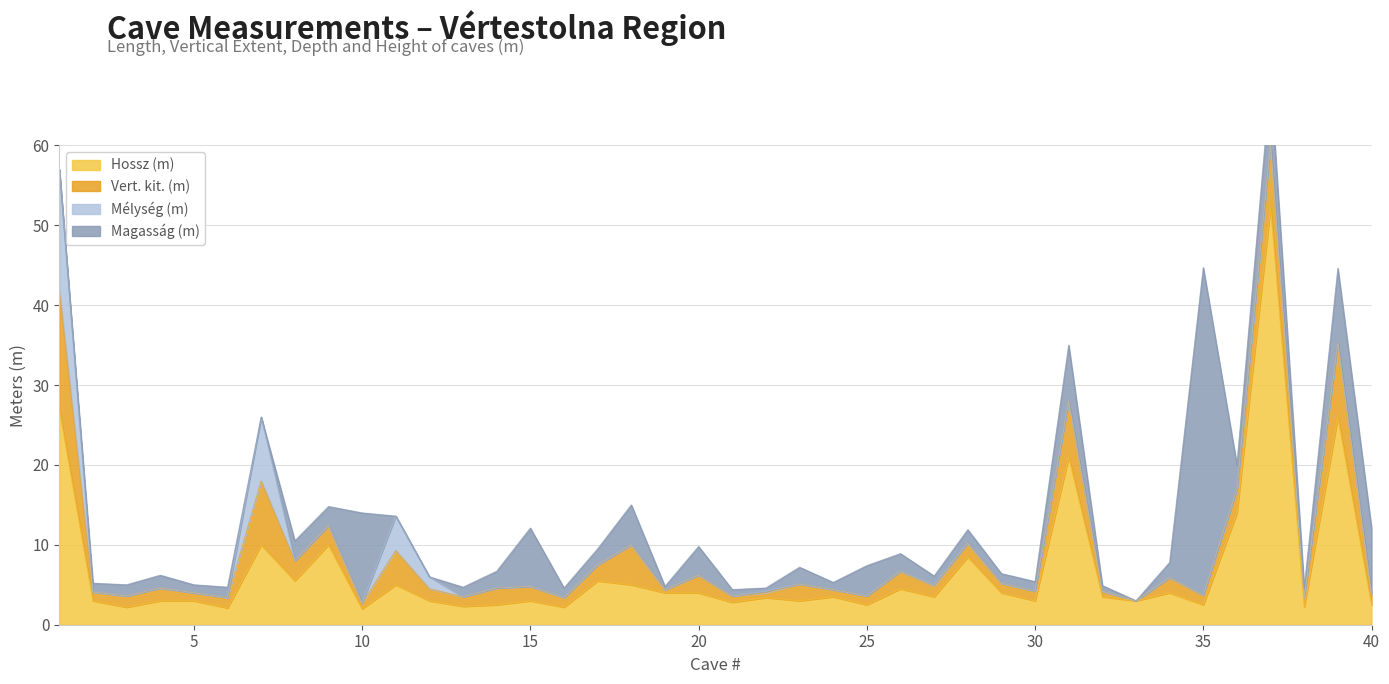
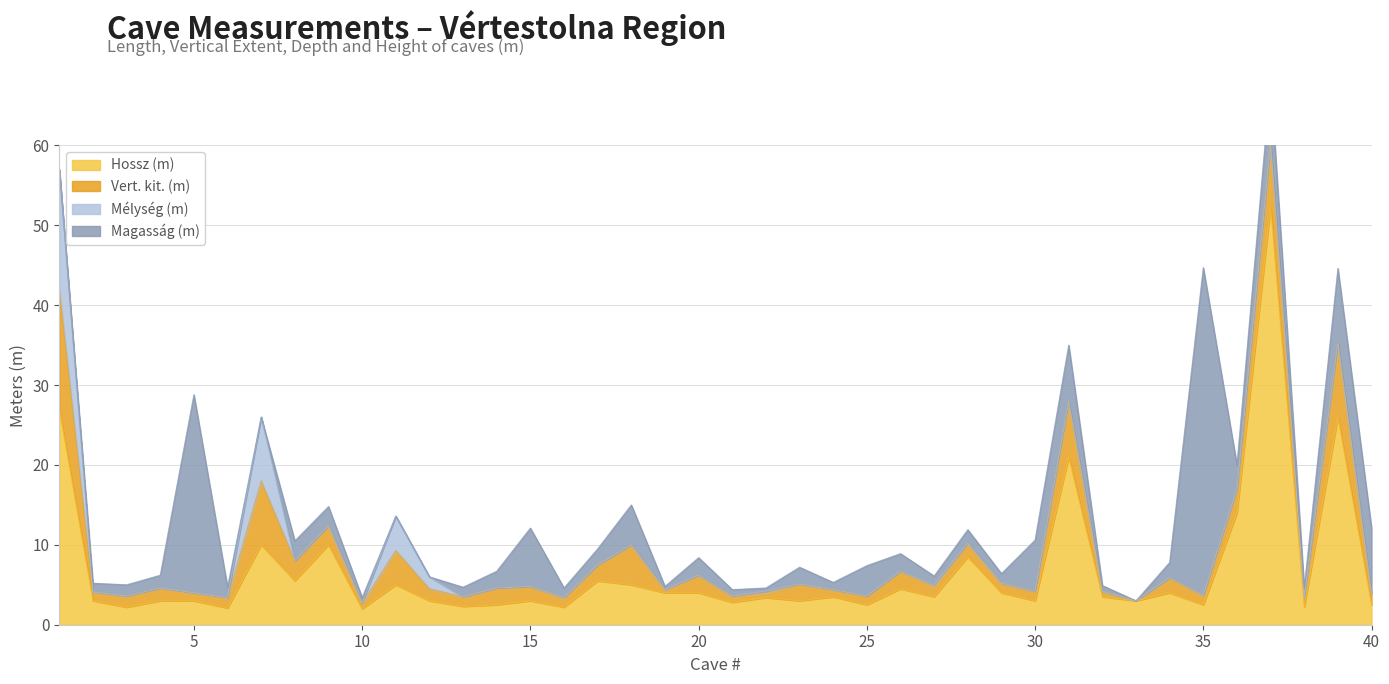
Magasság (m), 5: 1 -> 25
Magasság (m), 10: 11 -> 1
Magasság (m), 20: 4 -> 2
Magasság (m), 30: 1 -> 6
